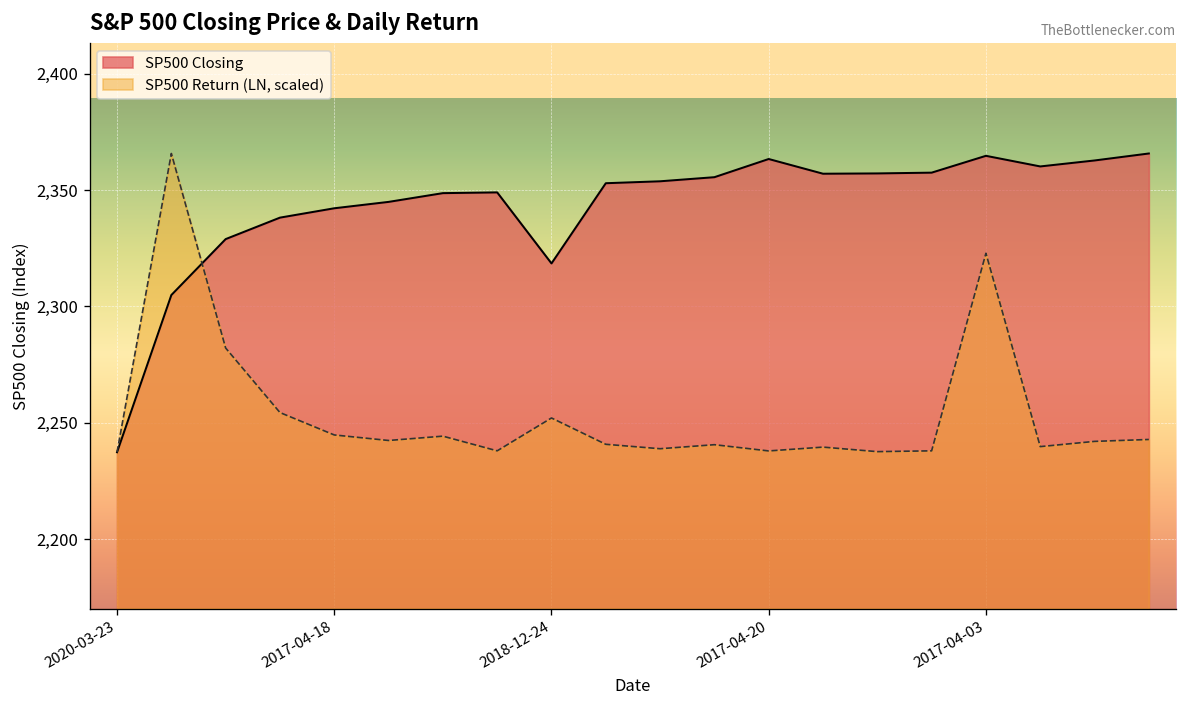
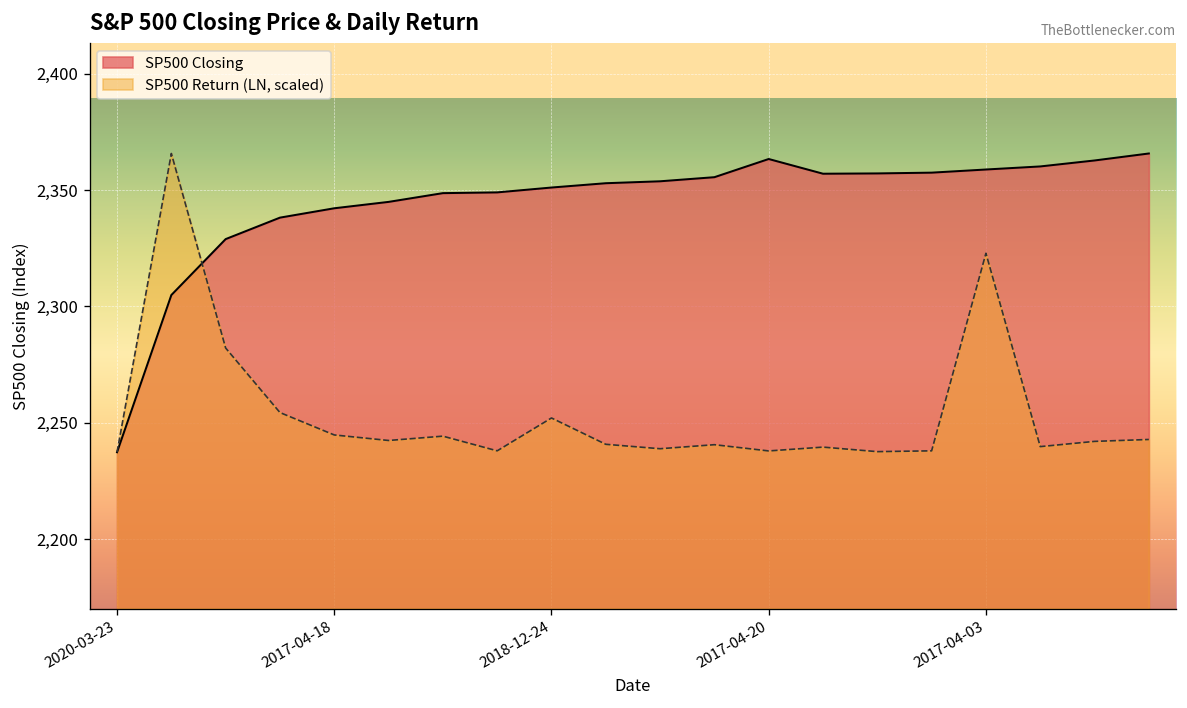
SP500 Closing, 2018-12-24: 2,319 -> 2,351
SP500 Closing, 2017-04-03: 2,365 -> 2,359
